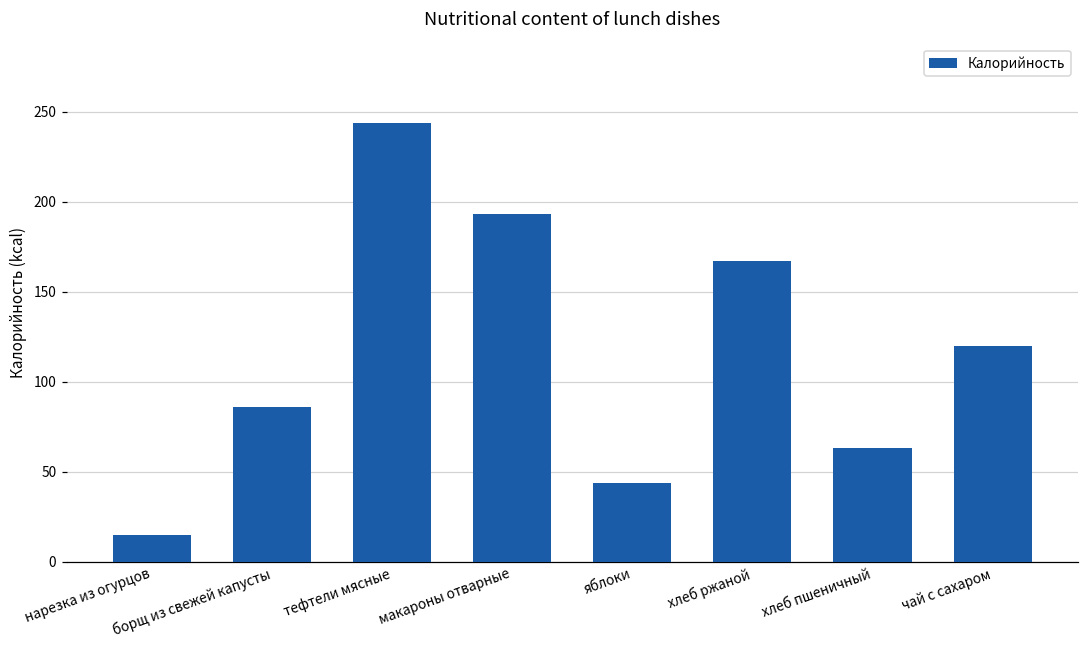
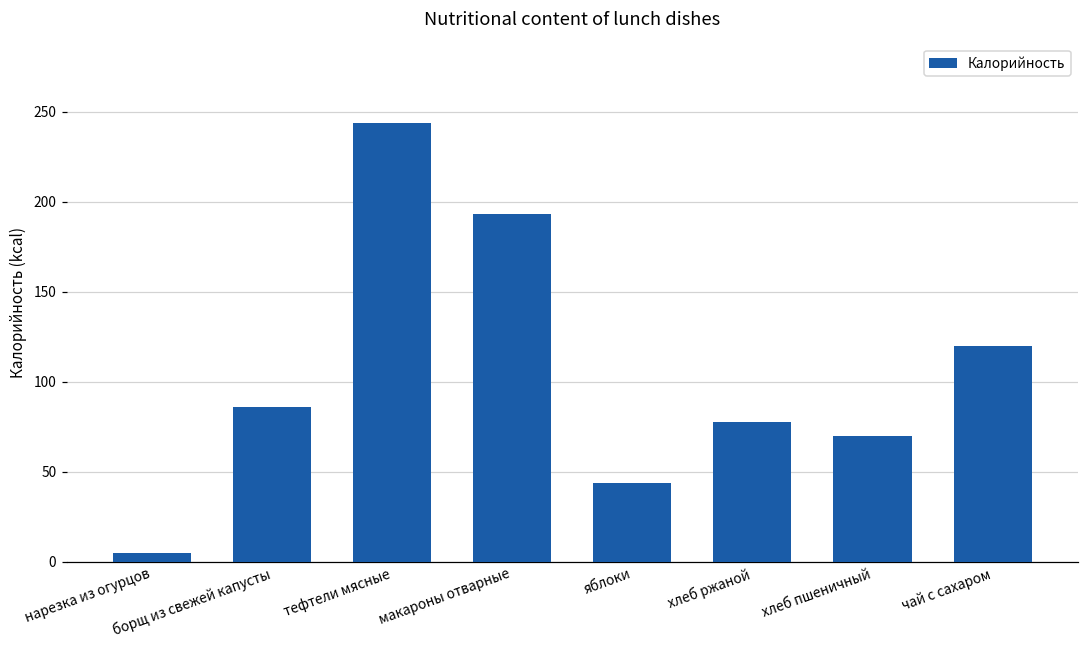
нарезка из огурцов: 15 -> 5
хлеб ржаной: 167 -> 77
хлеб пшеничный: 63 -> 70
